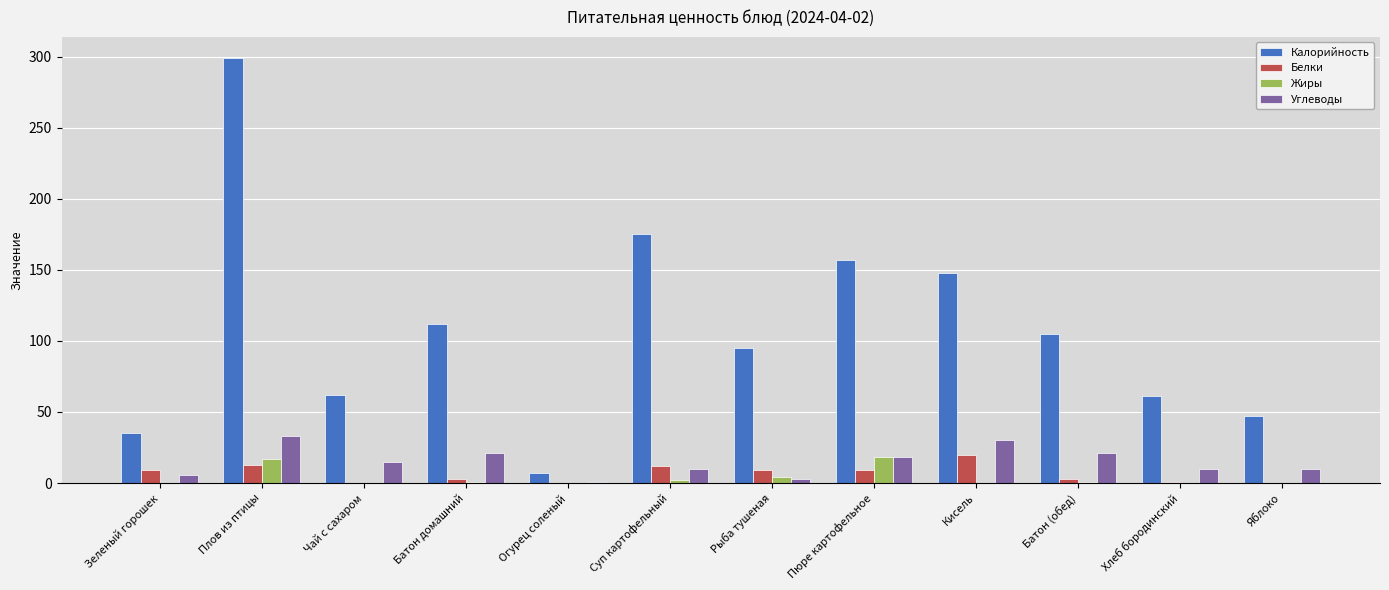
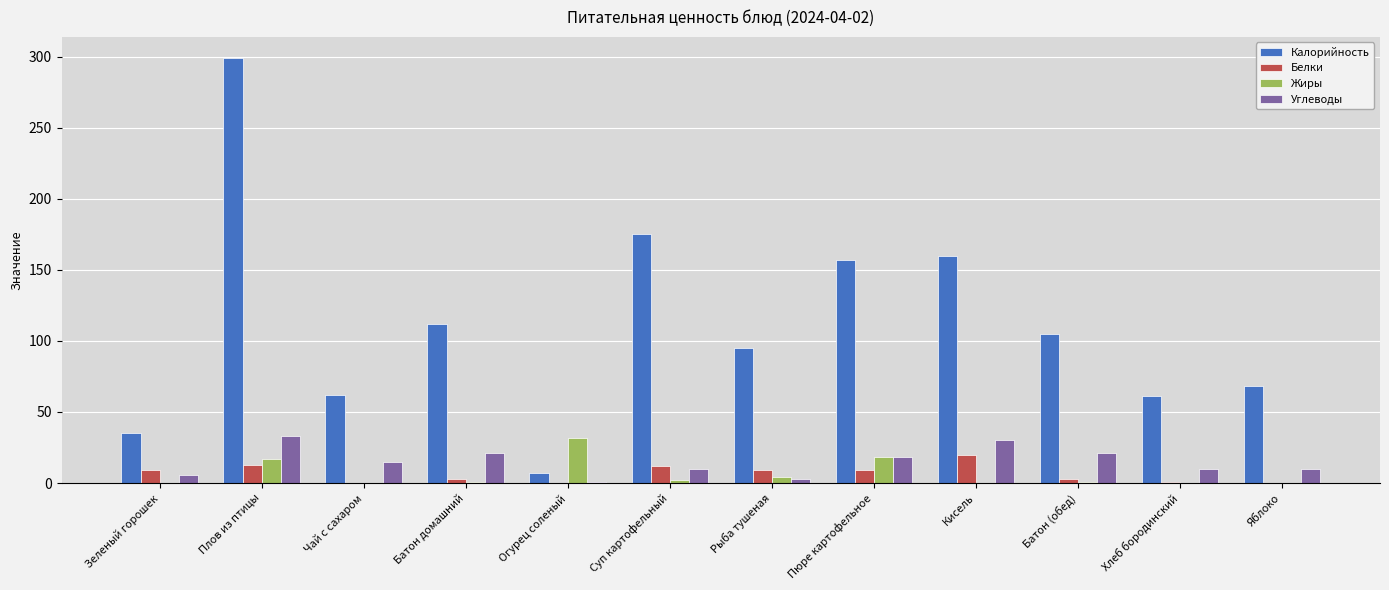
Жиры, Огурец соленый: 0 -> 32
Калорийность, Кисель: 148 -> 160
Калорийность, Яблоко: 47 -> 68
